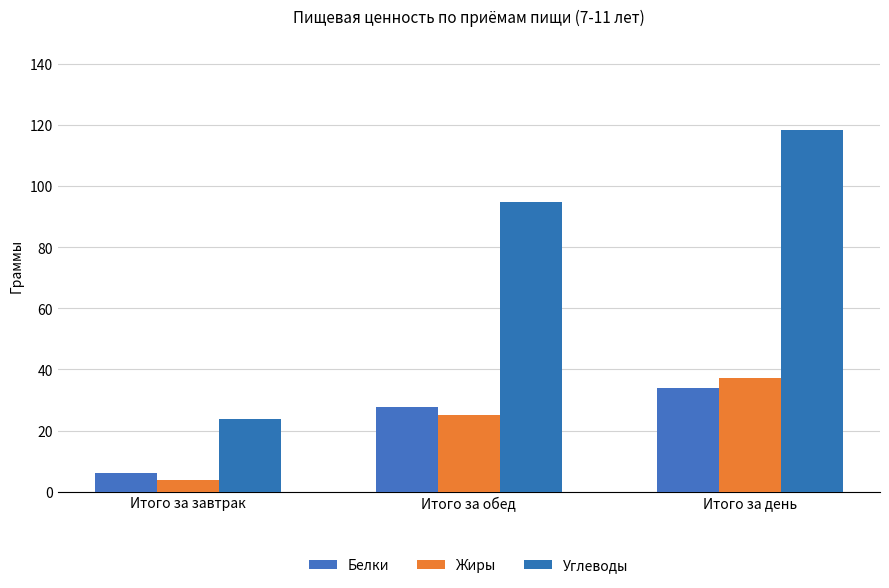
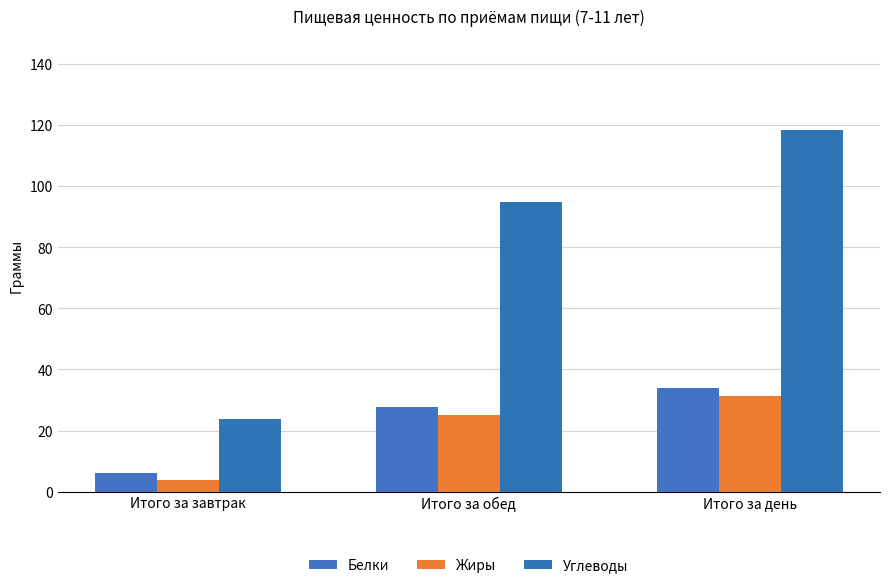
Жиры, Итого за день: 37 -> 31
